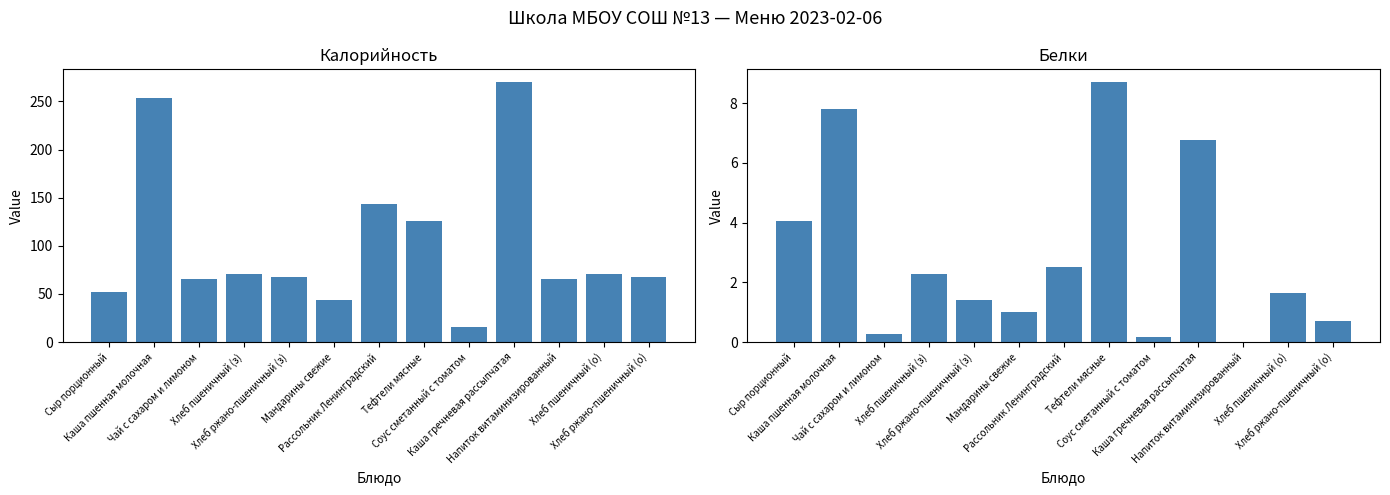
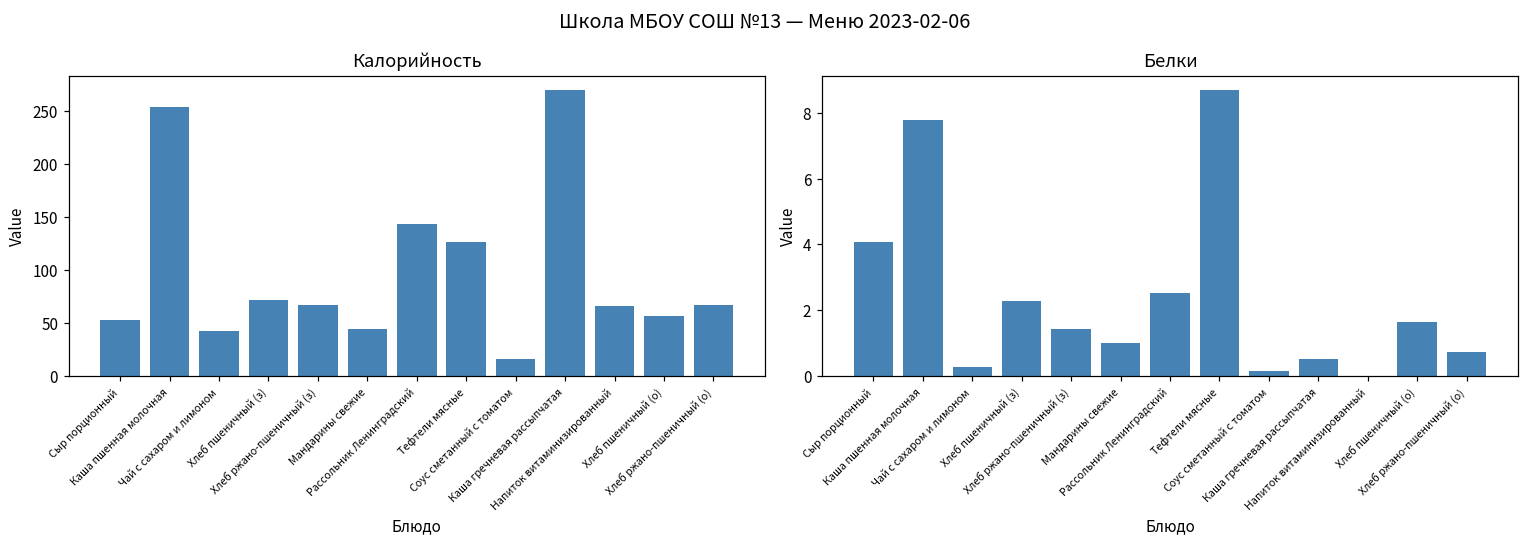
Калорийность, Чай с сахаром и лимоном: 70 -> 40
Калорийность, Хлеб пшеничный (о): 70 -> 60
Белки, Каша гречневая рассыпчатая: 6.8 -> 0.5
